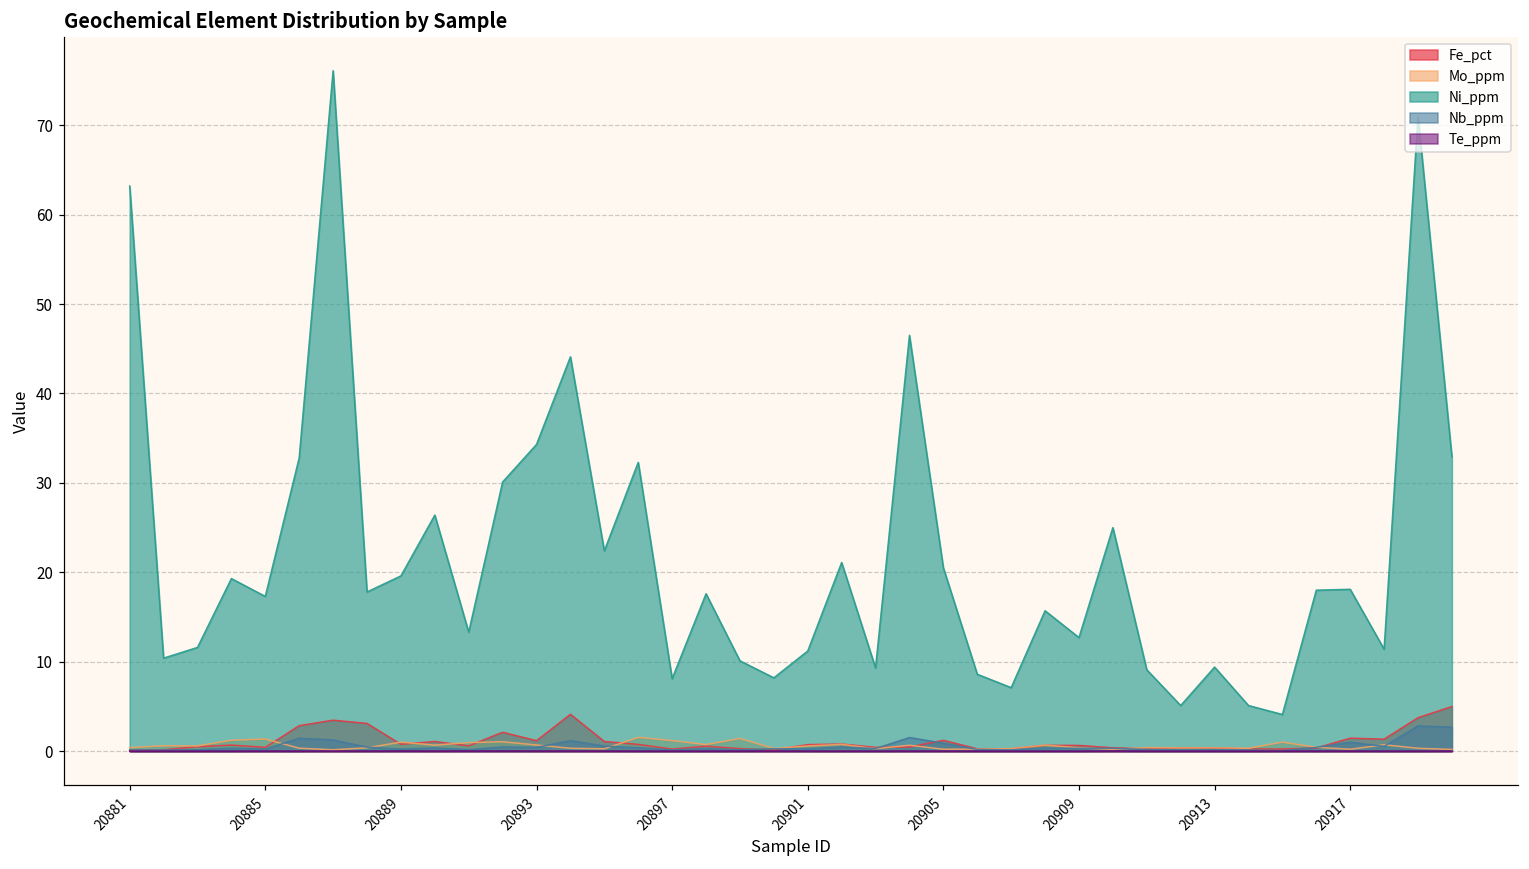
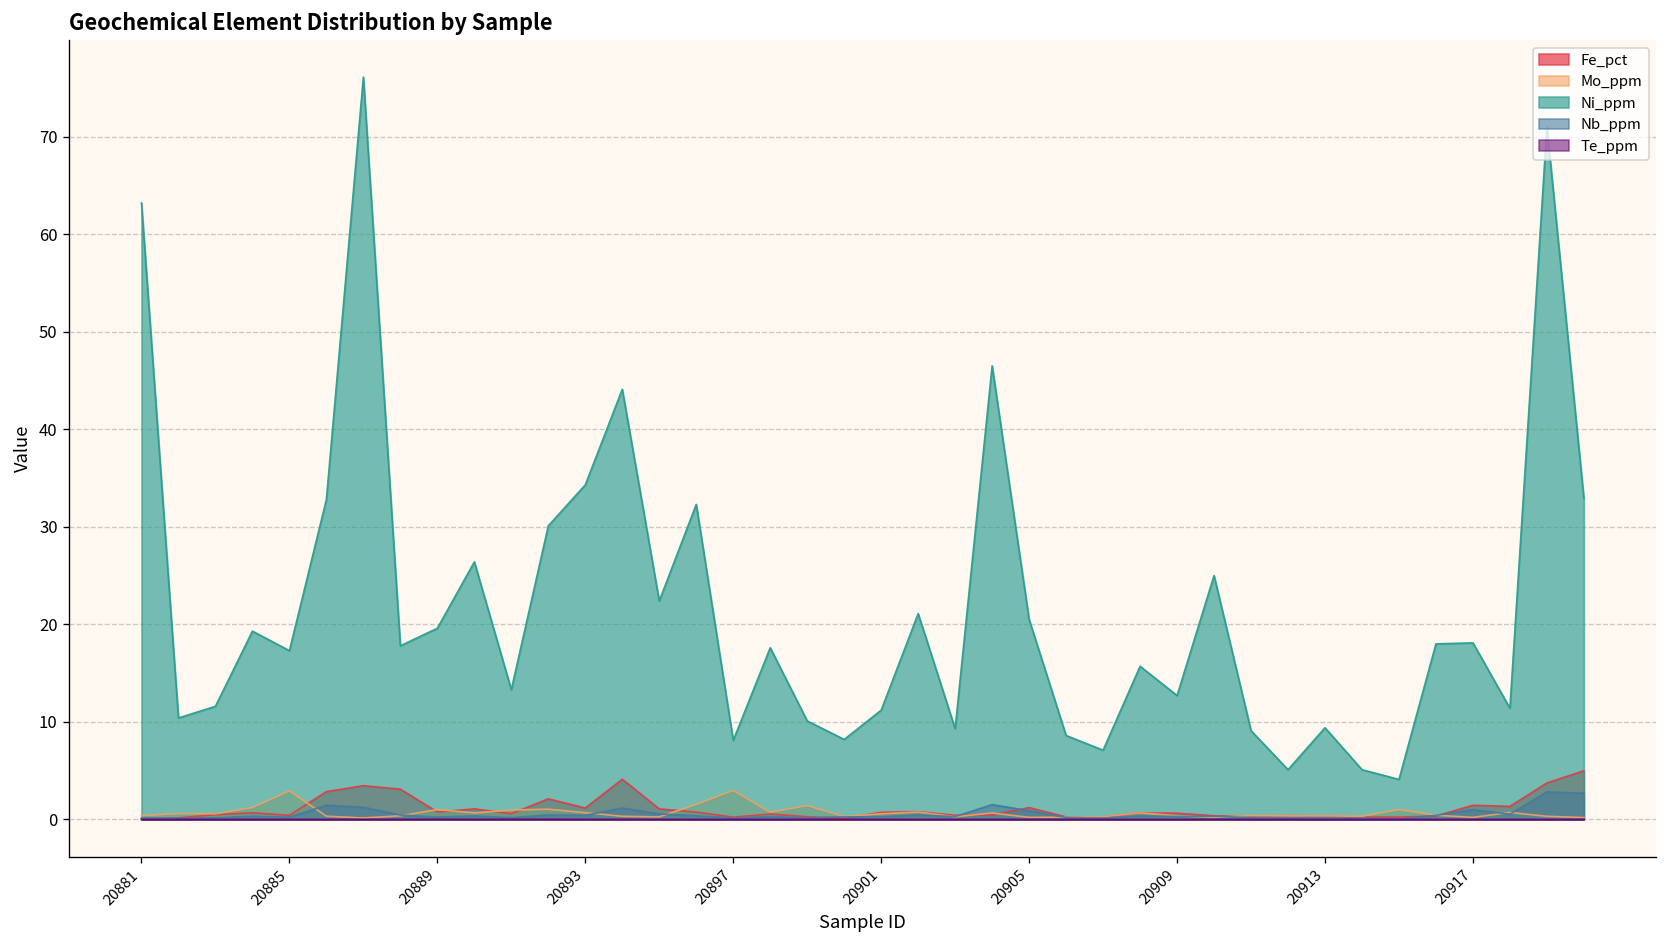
Mo_ppm, 20885: 1 -> 3
Mo_ppm, 20897: 1 -> 3
